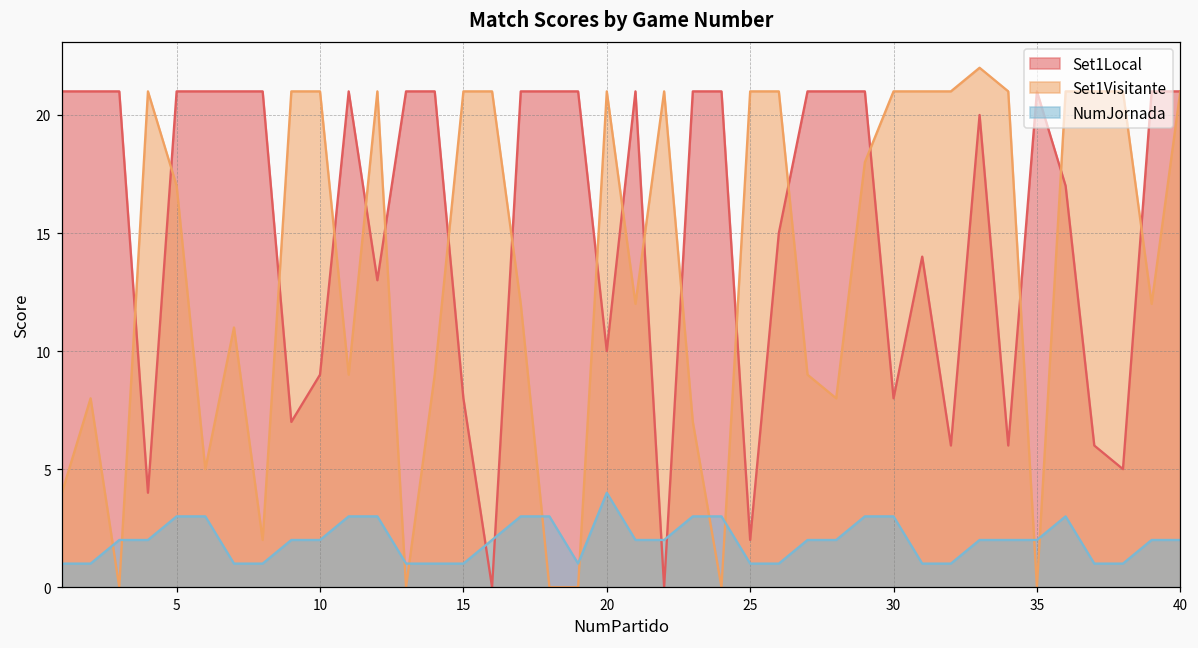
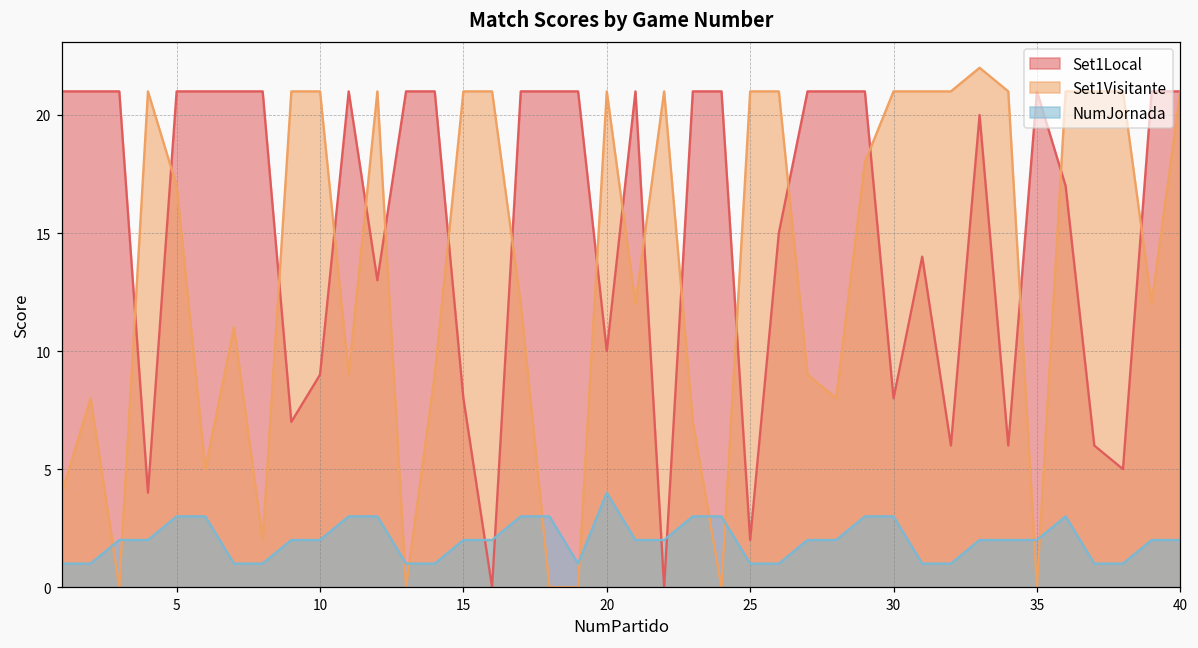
NumJornada, 15: 1 -> 2
